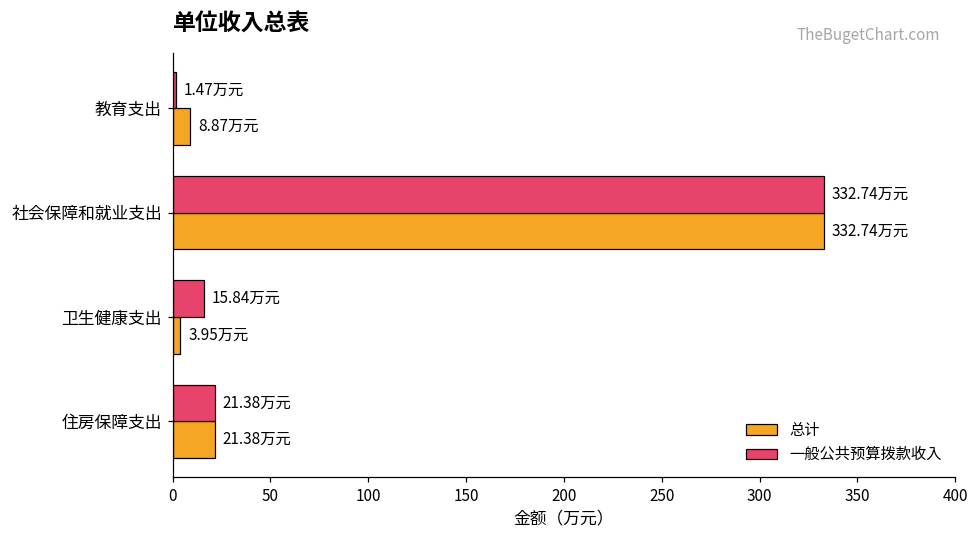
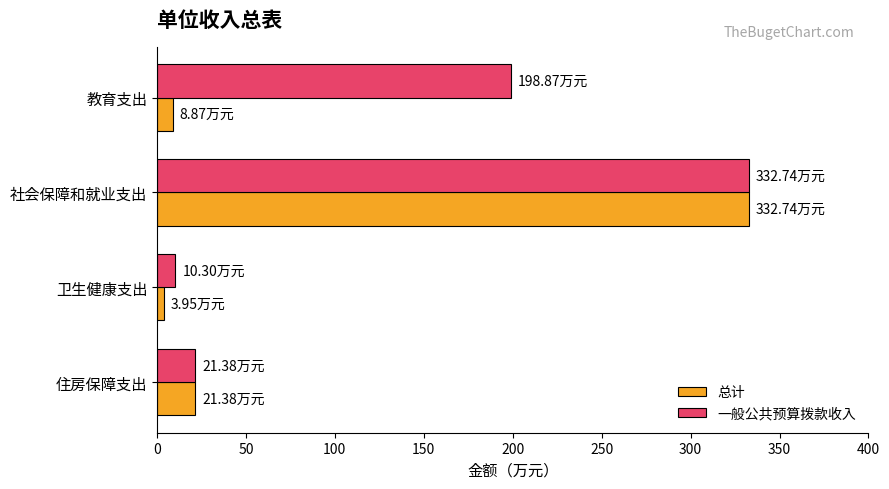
一般公共预算拨款收入, 教育支出: 1.47 -> 198.87
一般公共预算拨款收入, 卫生健康支出: 15.84 -> 10.30
